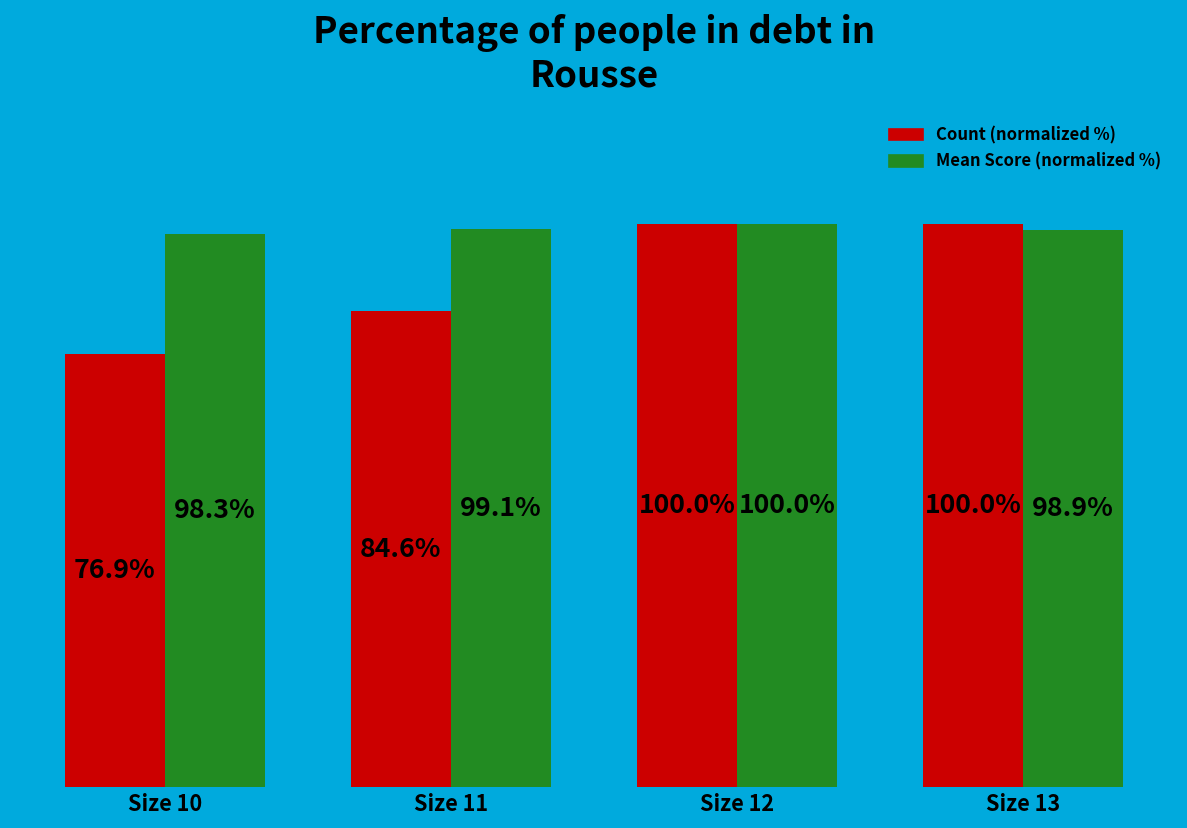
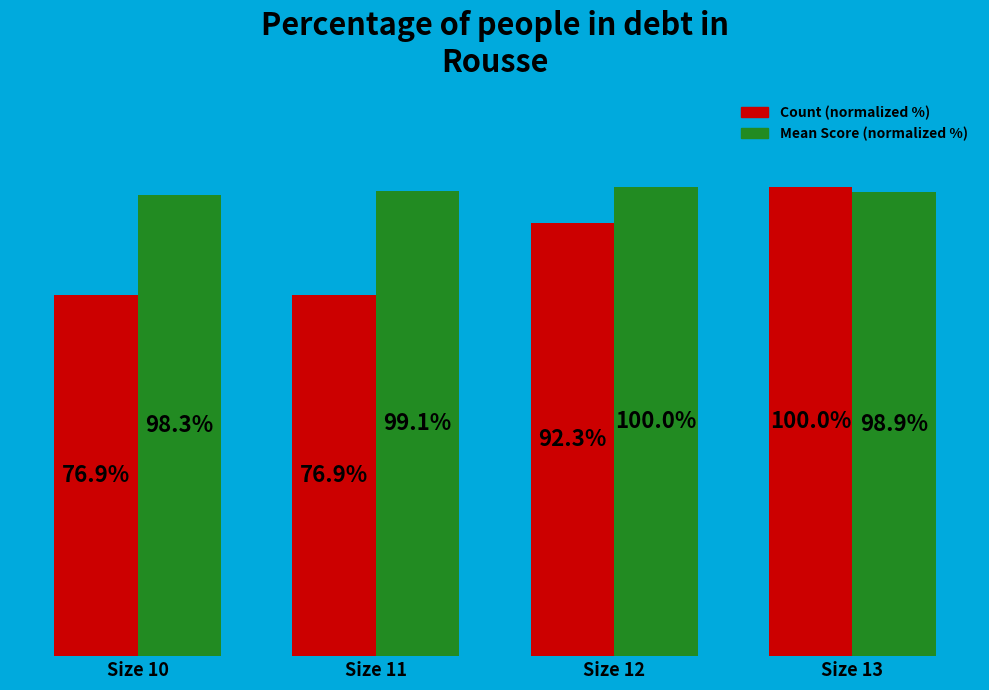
Count (normalized %), Size 11: 84.6% -> 76.9%
Count (normalized %), Size 12: 100.0% -> 92.3%
